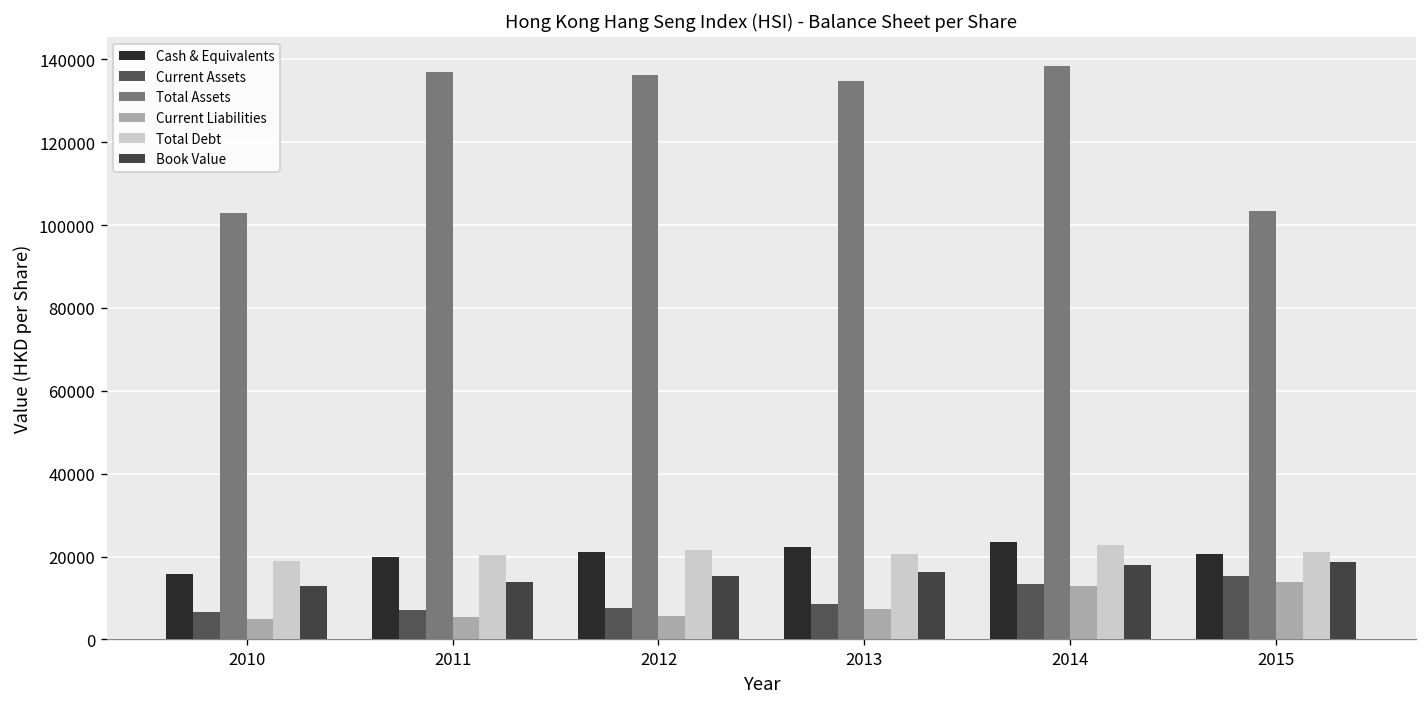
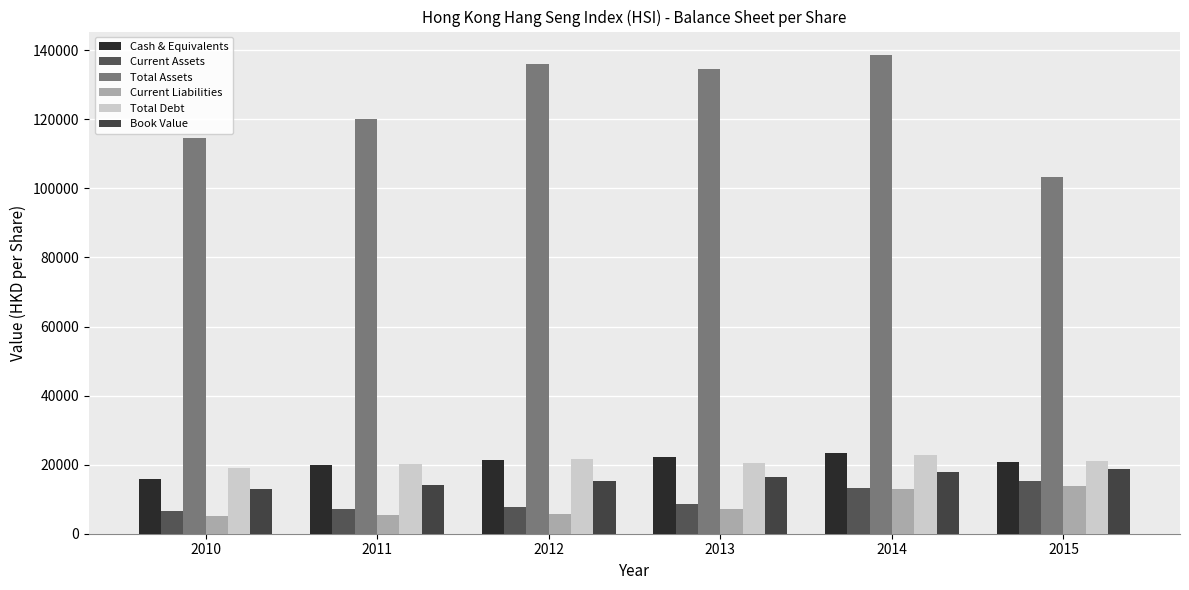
Total Assets, 2010: 103000 -> 115000
Total Assets, 2011: 137000 -> 120000
